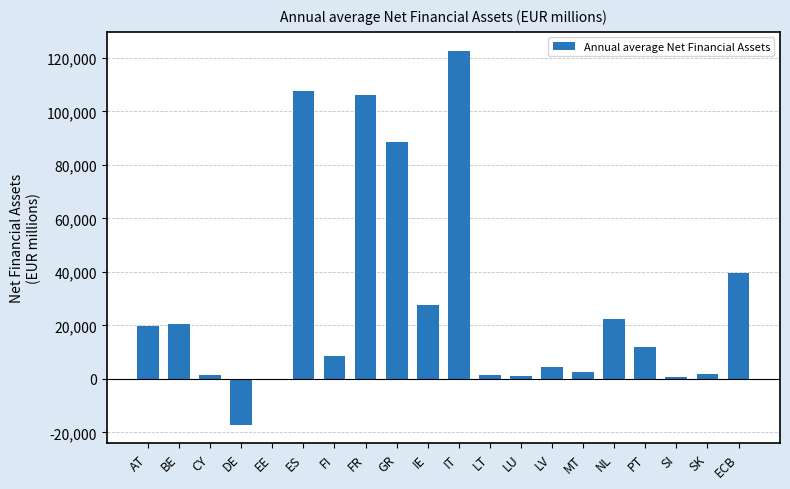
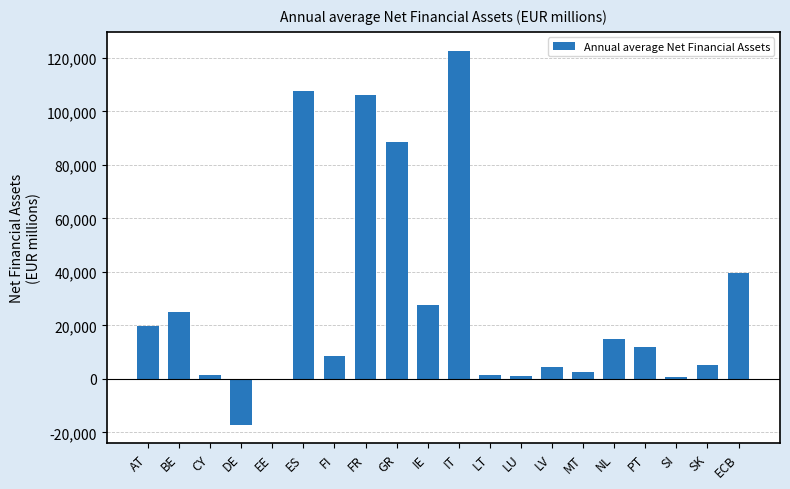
BE: 21,000 -> 25,000
NL: 22,000 -> 15,000
SK: 2,000 -> 5,000
